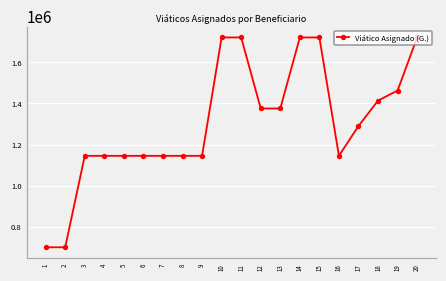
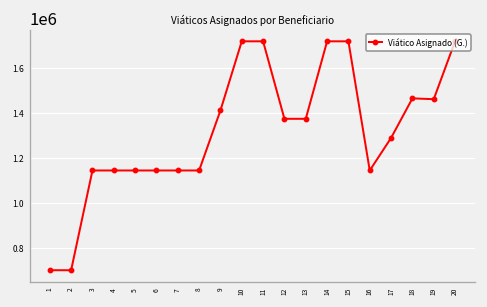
9: 1140000 -> 1410000
18: 1410000 -> 1470000
